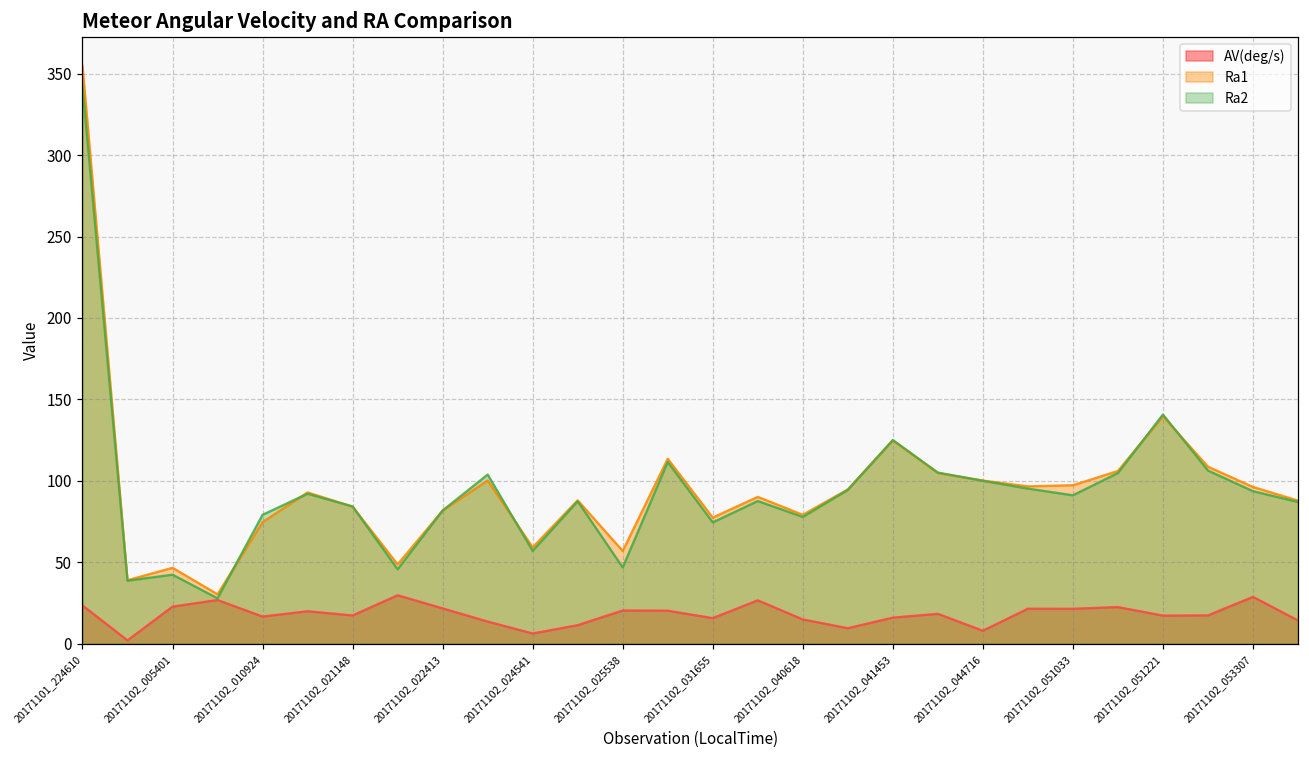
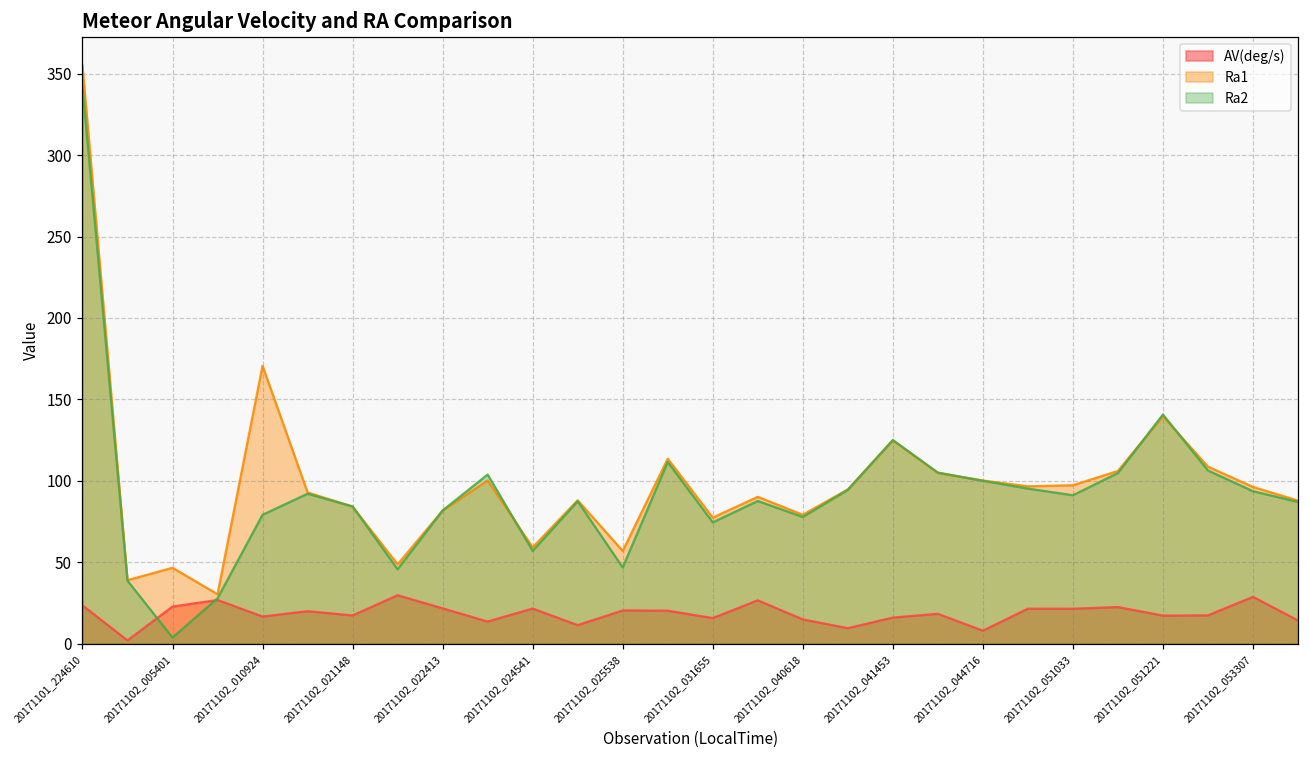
Ra2, 20171102_005401: 42 -> 4
Ra1, 20171102_010924: 75 -> 171
AV(deg/s), 20171102_024541: 6 -> 22
